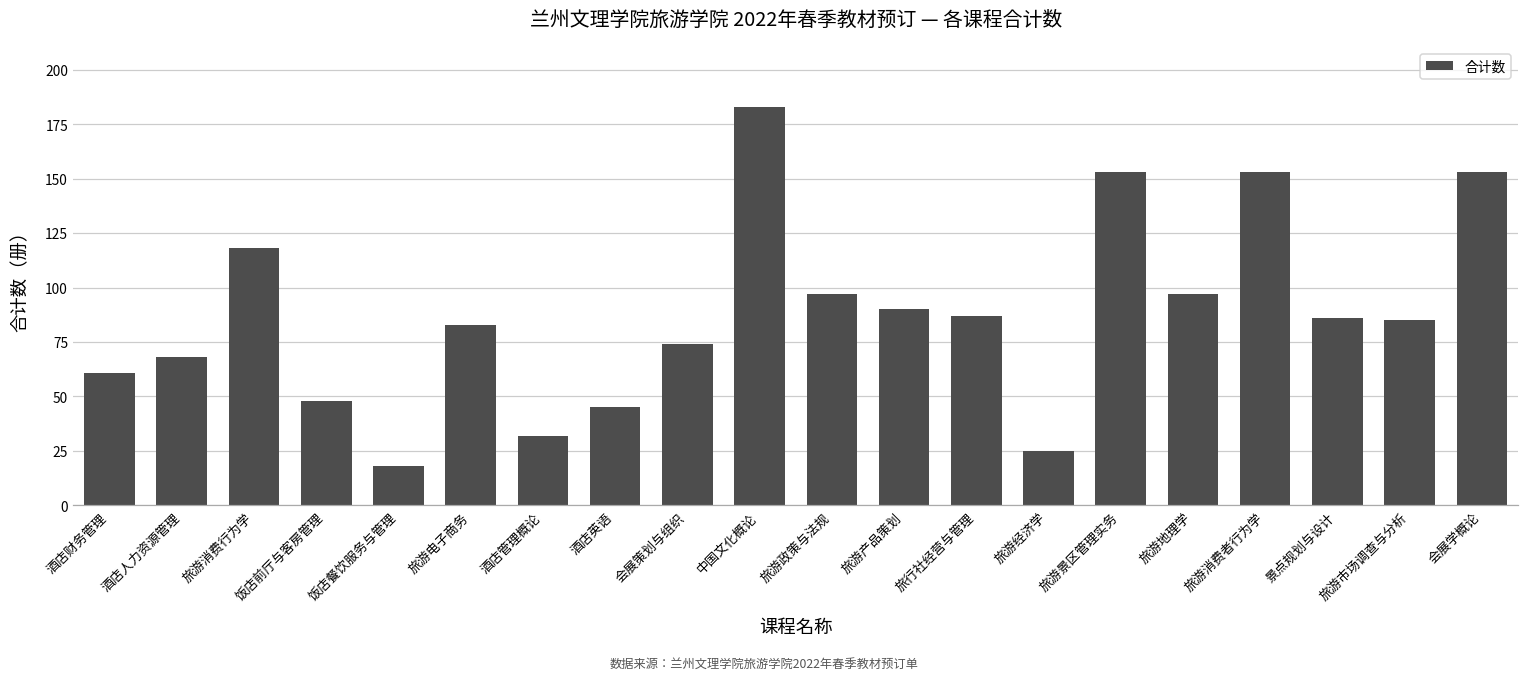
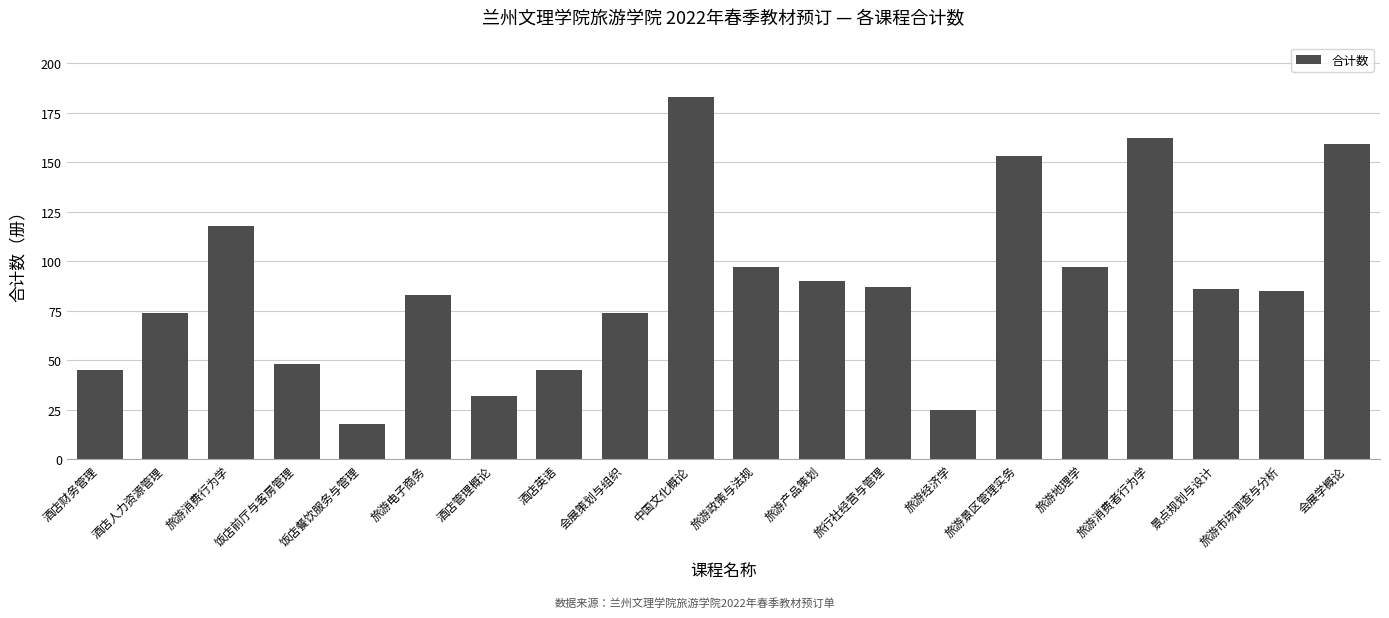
酒店财务管理: 61 -> 45
酒店人力资源管理: 68 -> 74
旅游消费者行为学: 153 -> 162
会展学概论: 153 -> 159
